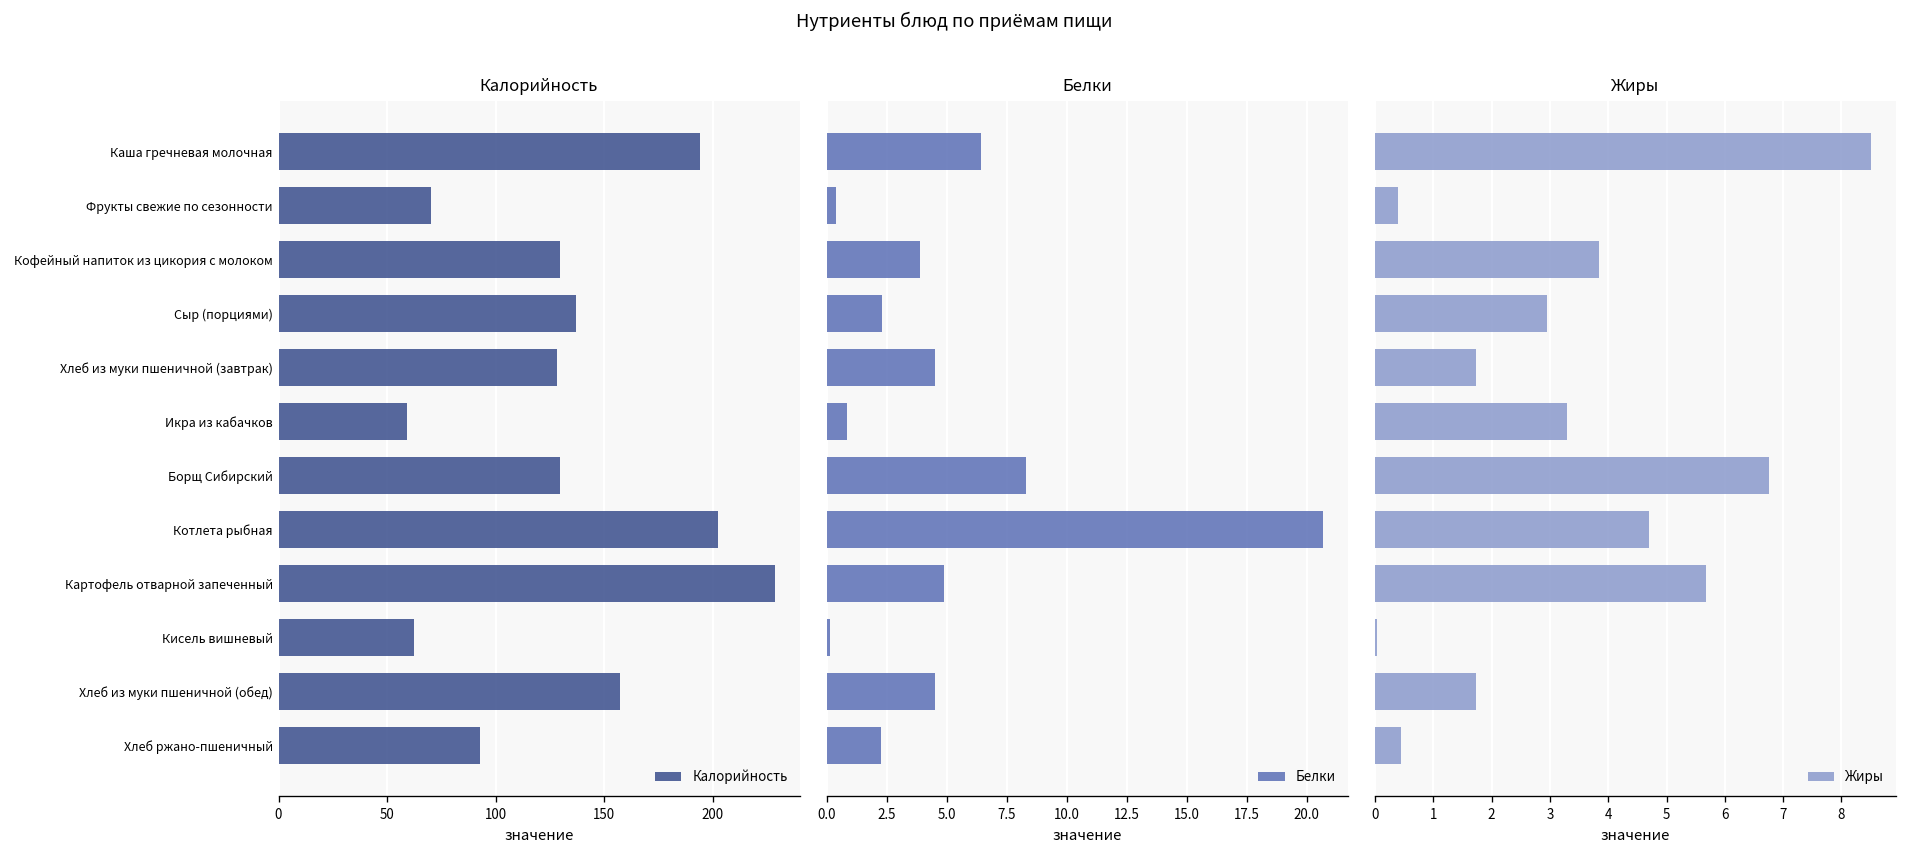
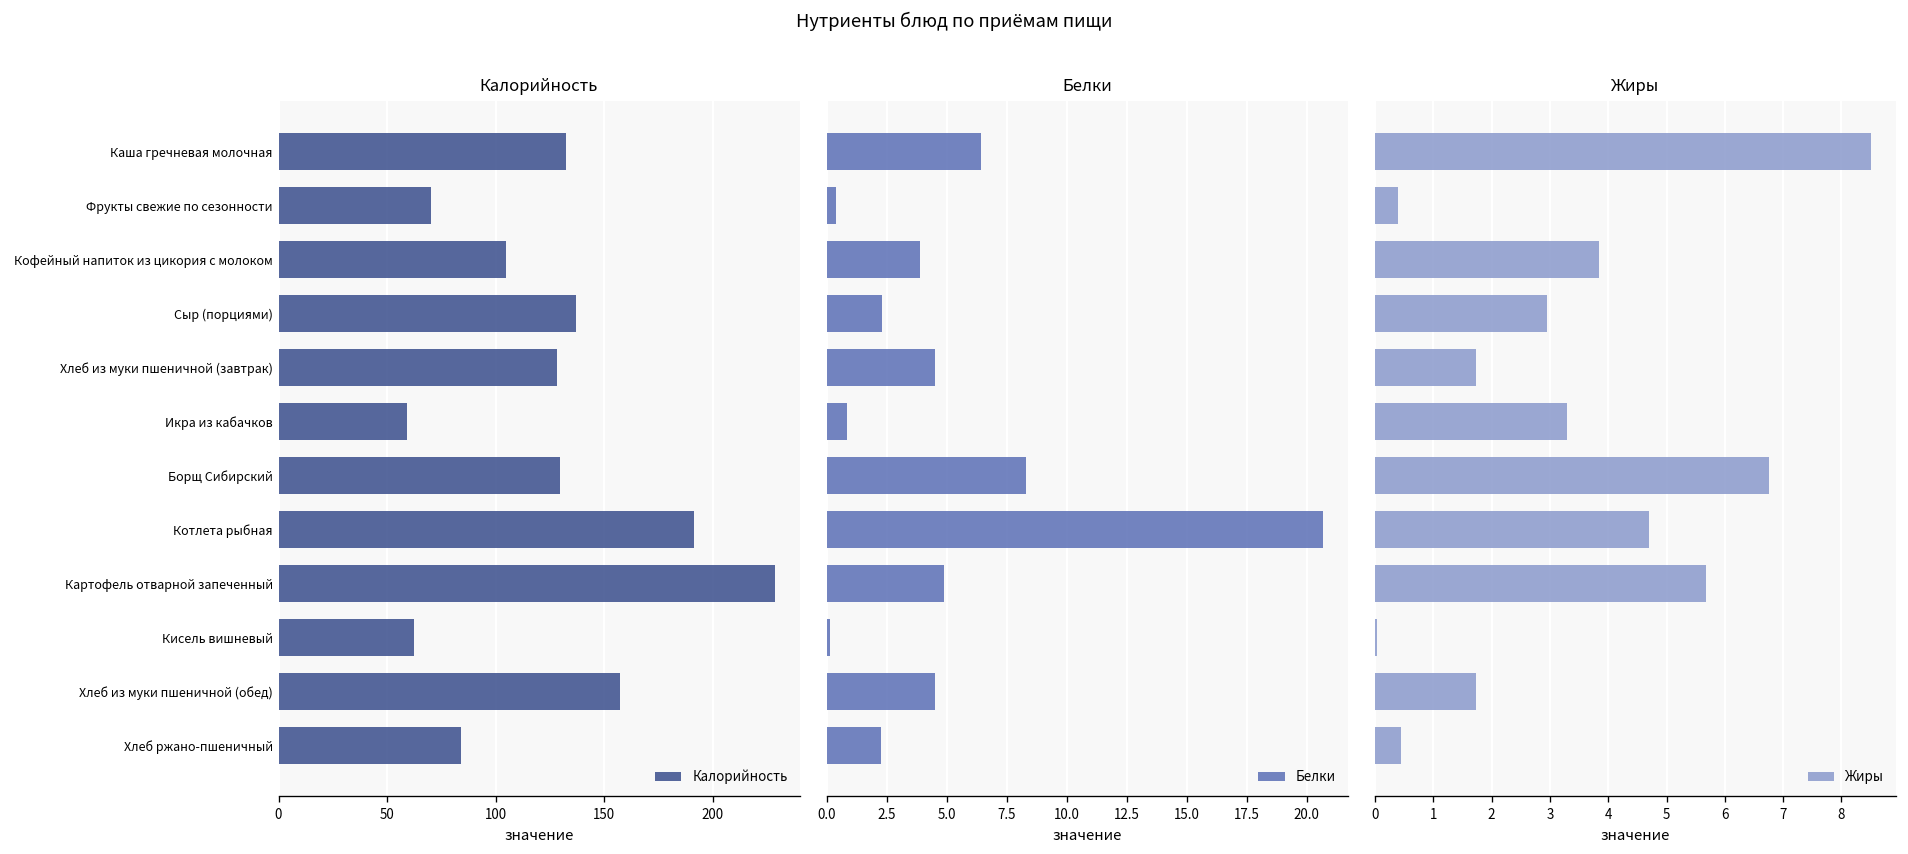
Калорийность, Каша гречневая молочная: 194 -> 132
Калорийность, Кофейный напиток из цикория с молоком: 129 -> 105
Калорийность, Котлета рыбная: 202 -> 191
Калорийность, Хлеб ржано-пшеничный: 93 -> 84
